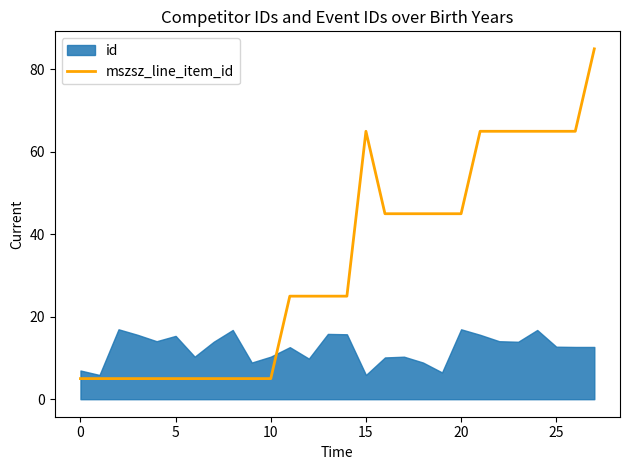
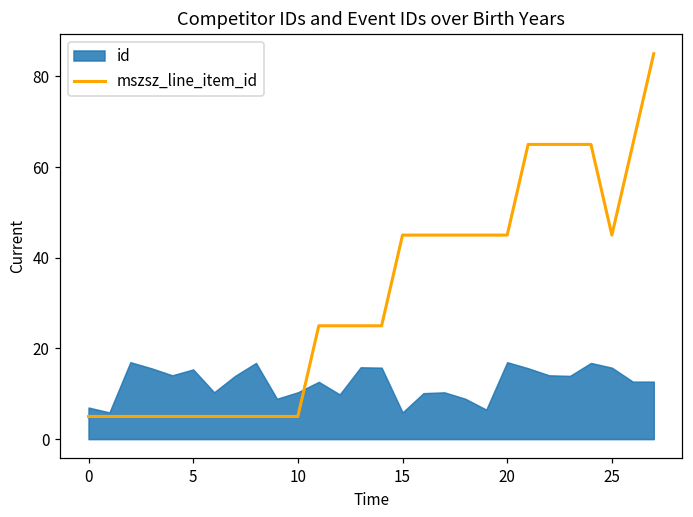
mszsz_line_item_id, 15: 65 -> 45
mszsz_line_item_id, 25: 65 -> 45
id, 25: 13 -> 16
